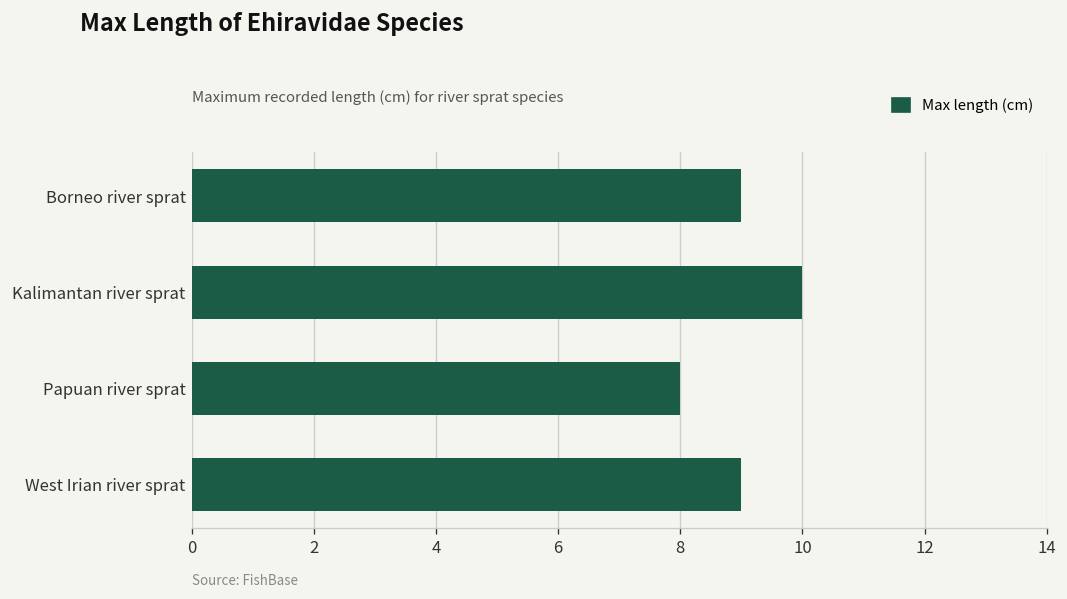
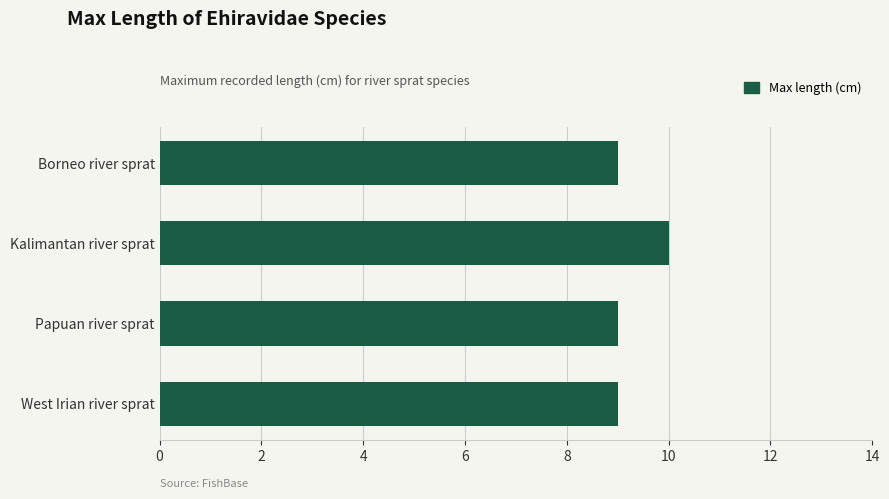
Papuan river sprat: 8 -> 9
